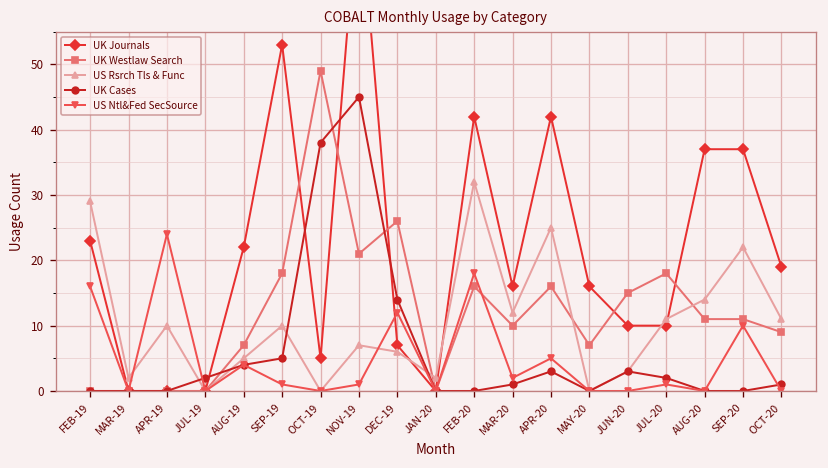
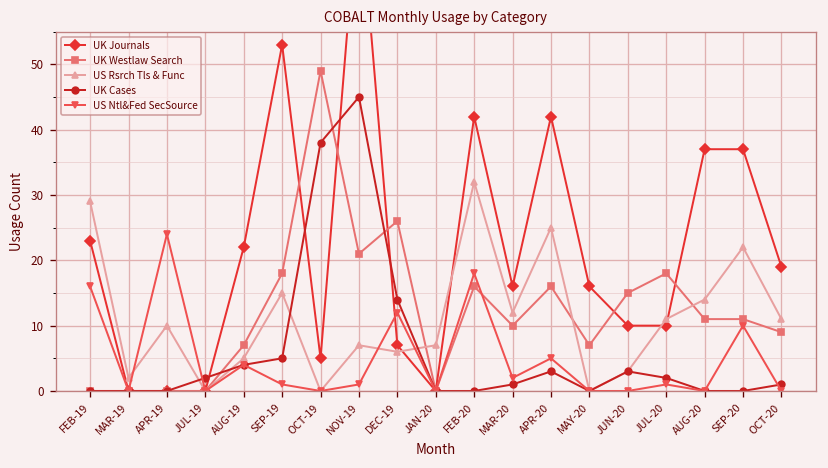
US Rsrch Tls & Func, SEP-19: 10 -> 15
US Rsrch Tls & Func, JAN-20: 2 -> 7
